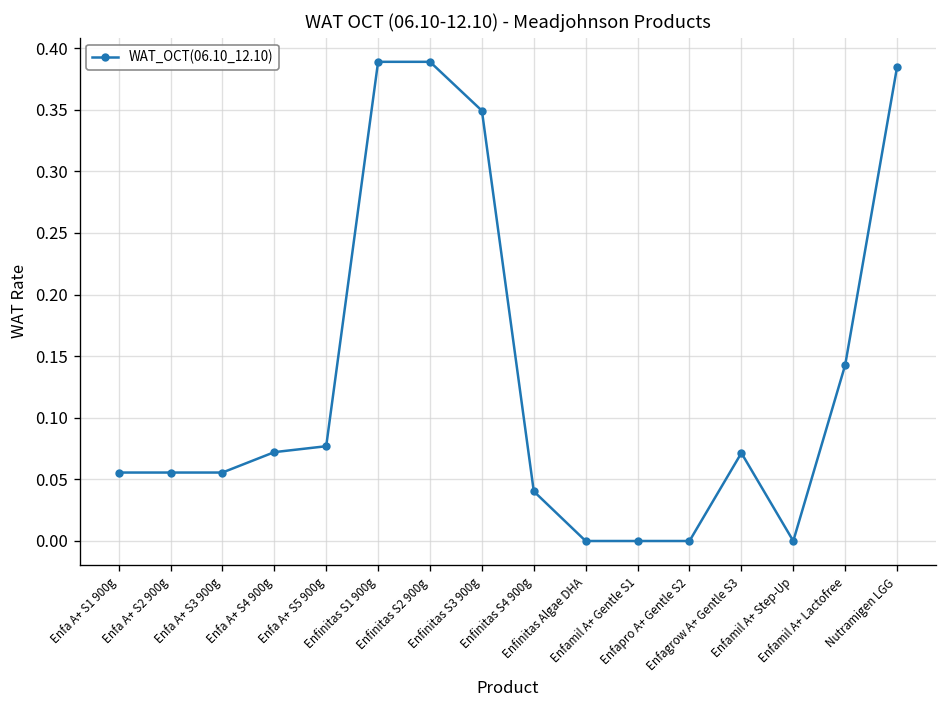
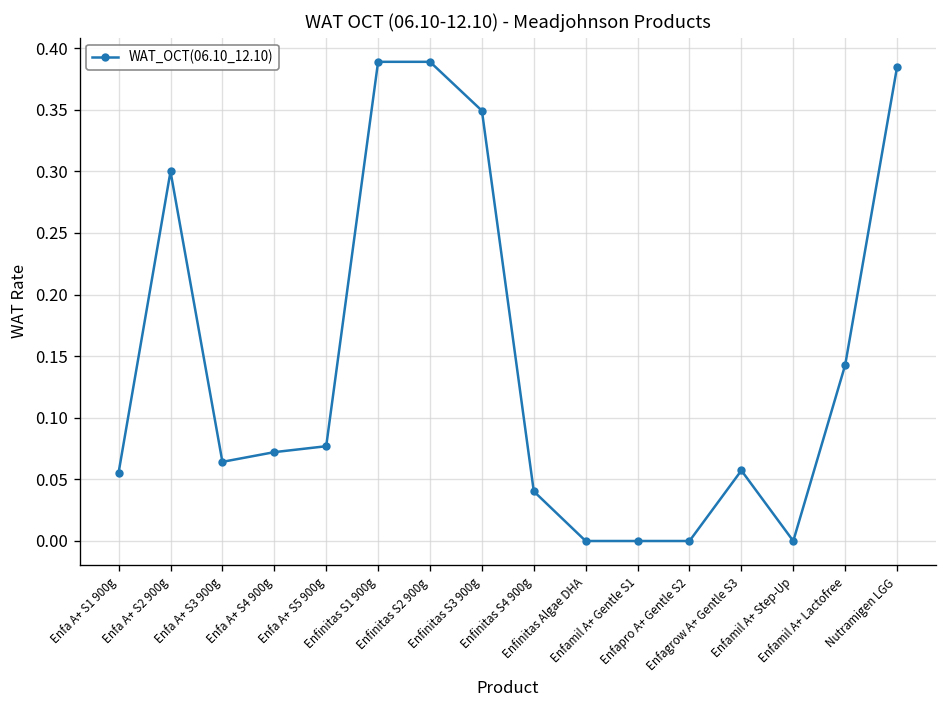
Enfa A+ S2 900g: 0.056 -> 0.300
Enfa A+ S3 900g: 0.056 -> 0.064
Enfagrow A+ Gentle S3: 0.071 -> 0.057
